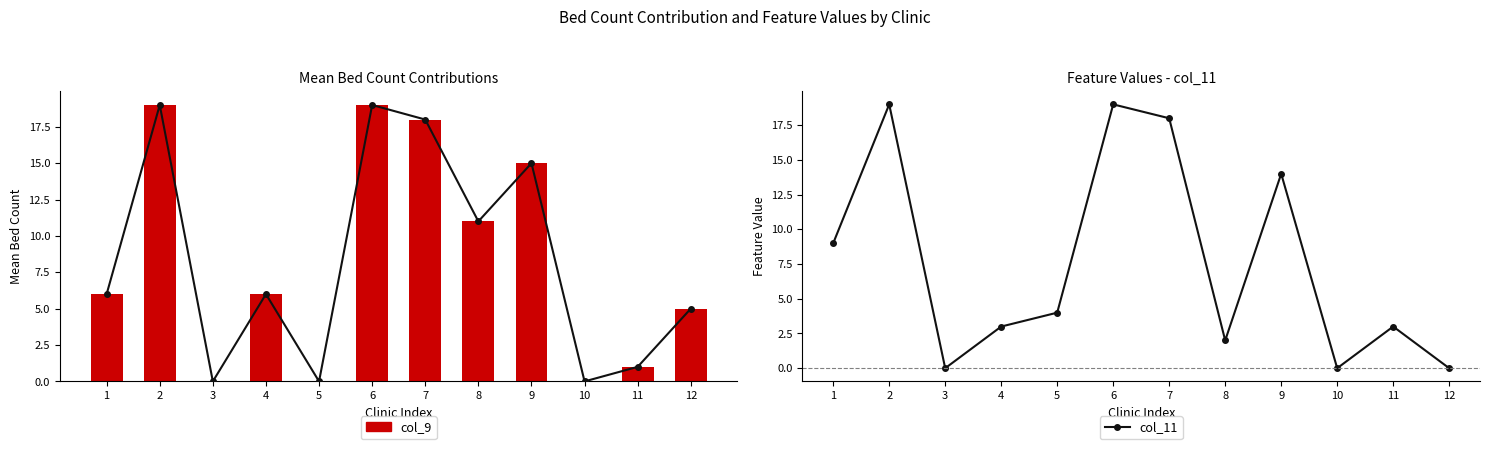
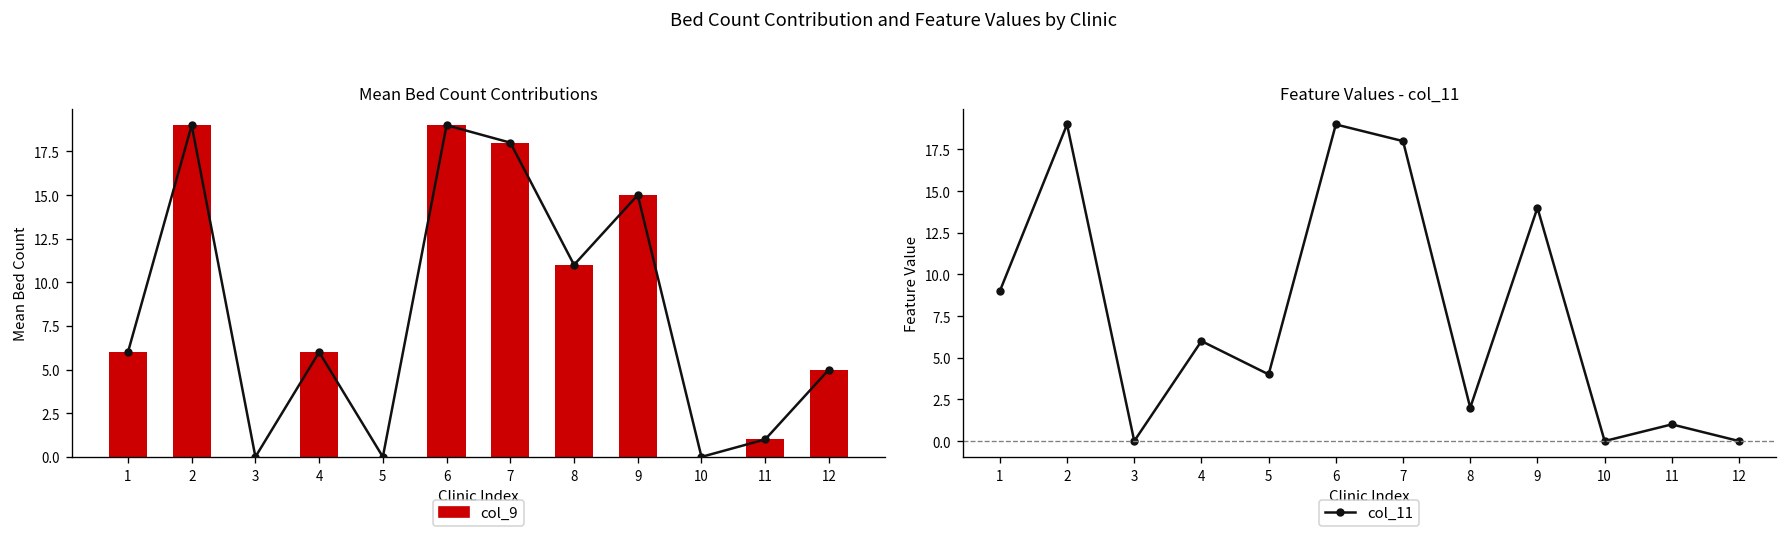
Feature Values - col_11, 4: 3 -> 6
Feature Values - col_11, 11: 3 -> 1
